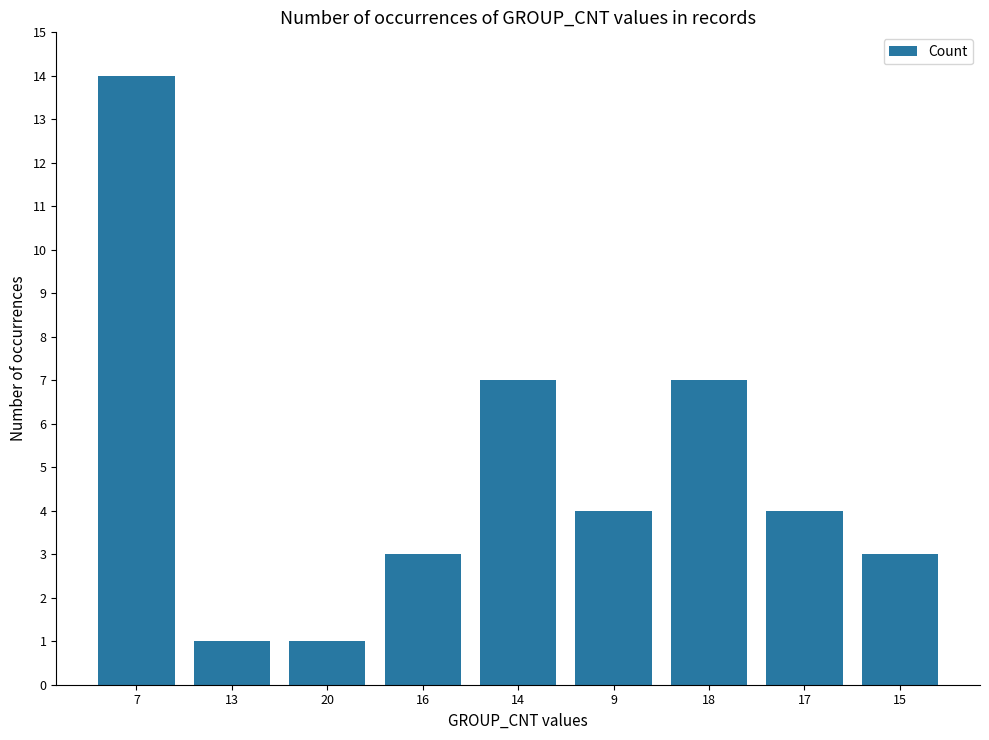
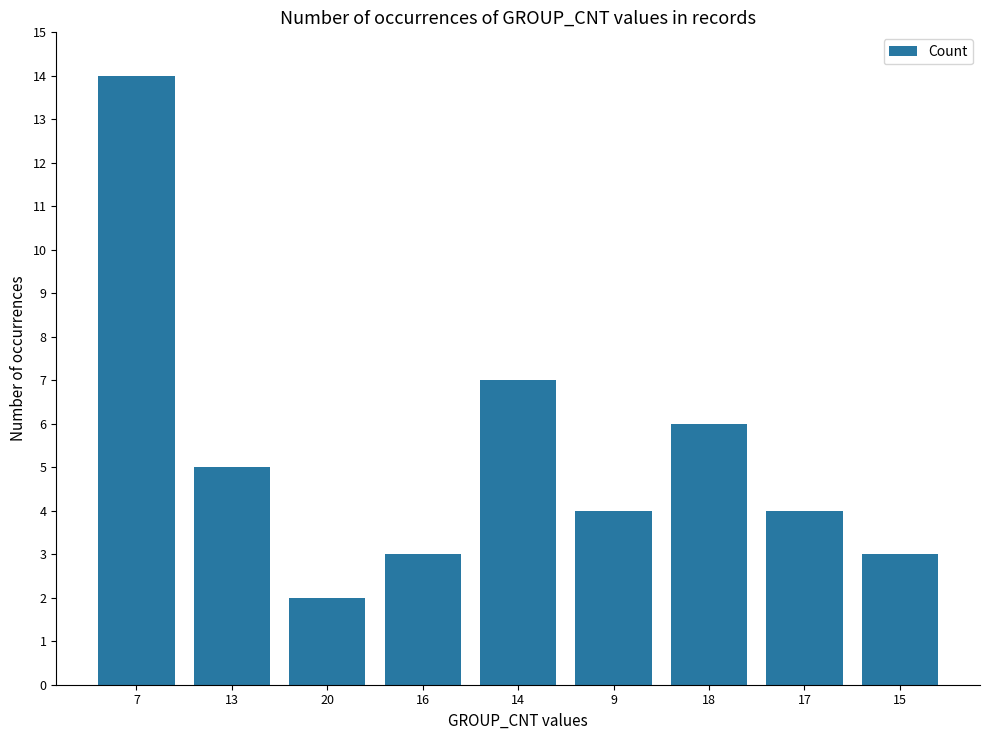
13: 1 -> 5
20: 1 -> 2
18: 7 -> 6
